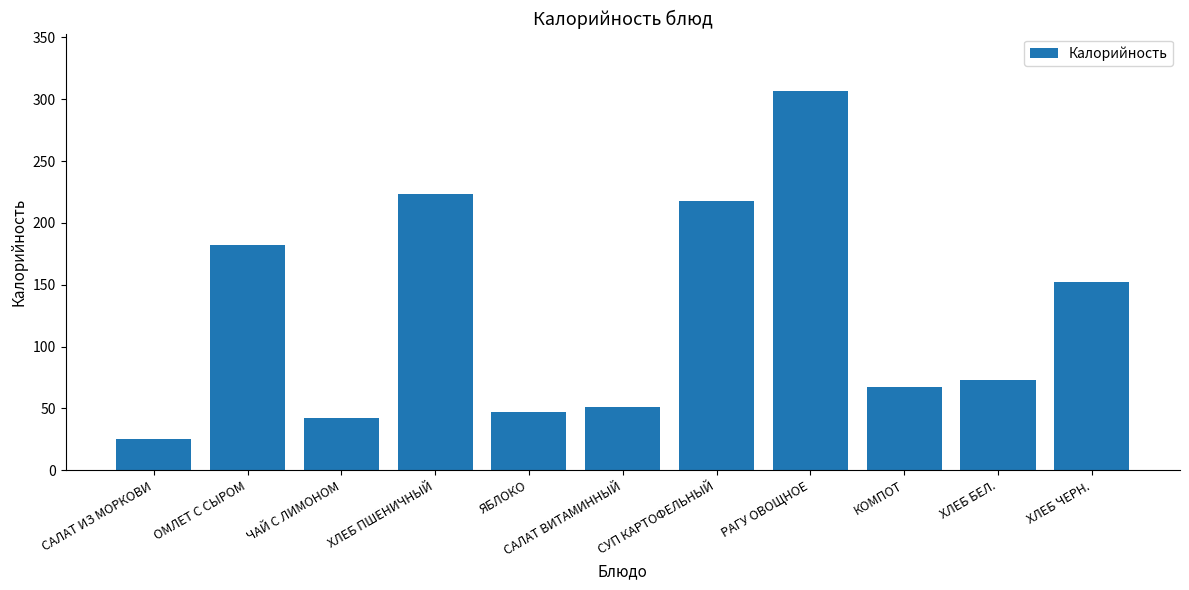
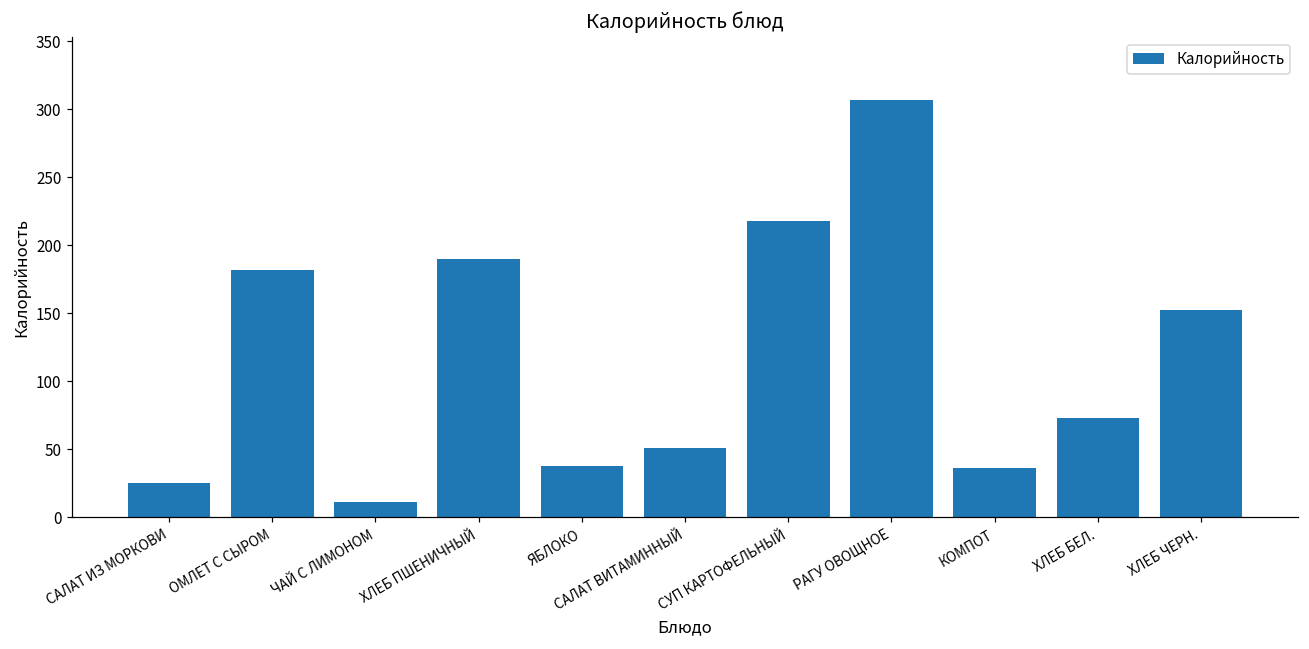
ЧАЙ С ЛИМОНОМ: 42 -> 11
ХЛЕБ ПШЕНИЧНЫЙ: 223 -> 190
ЯБЛОКО: 47 -> 38
КОМПОТ: 67 -> 36
